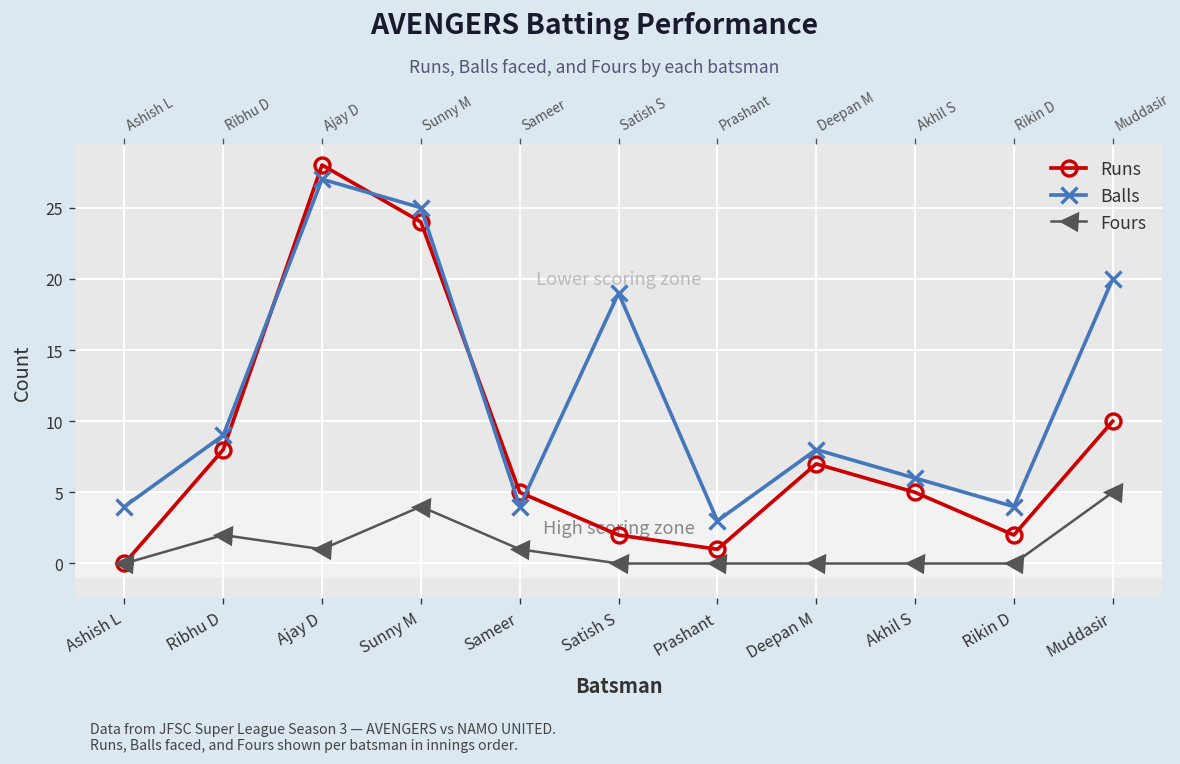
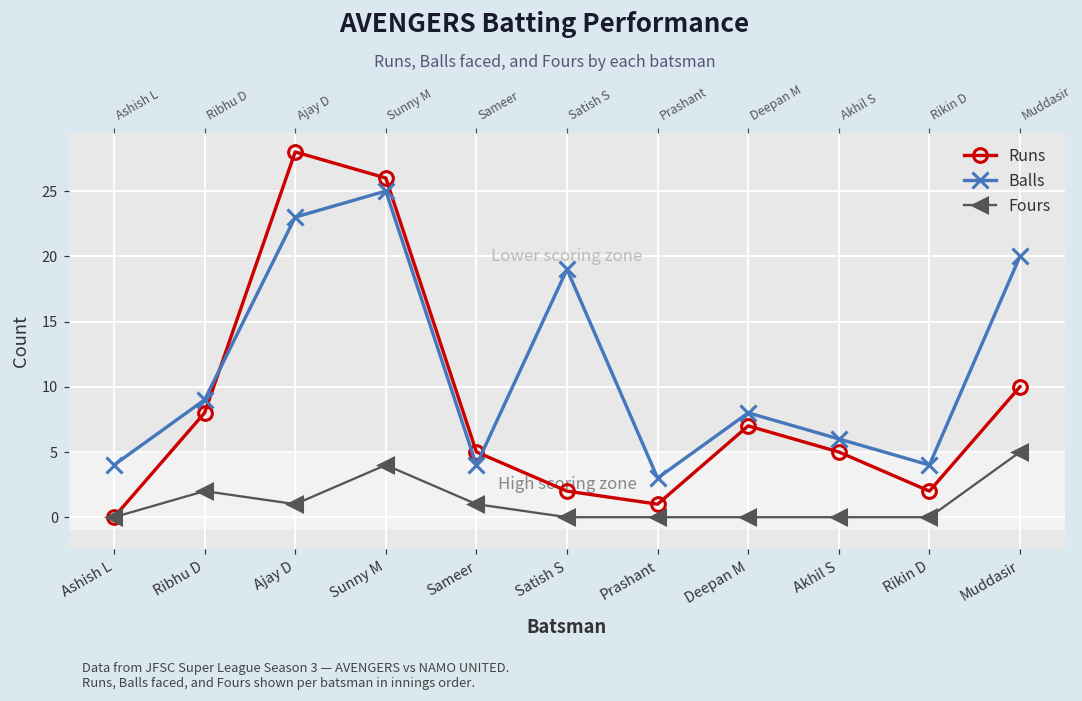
Balls, Ajay D: 27 -> 23
Runs, Sunny M: 24 -> 26
